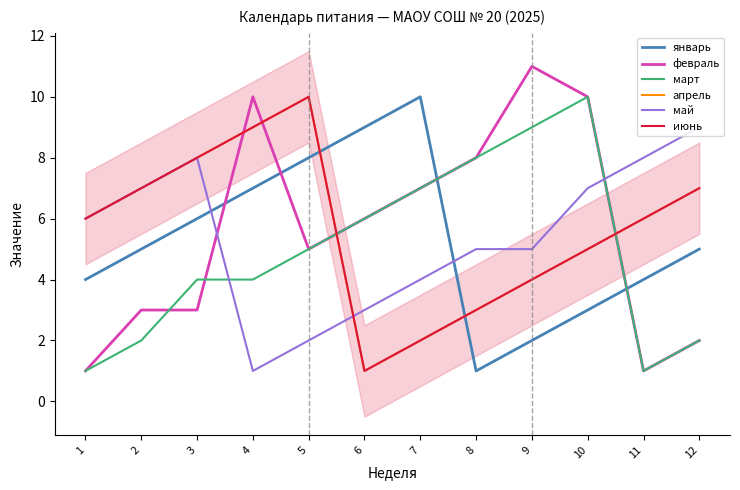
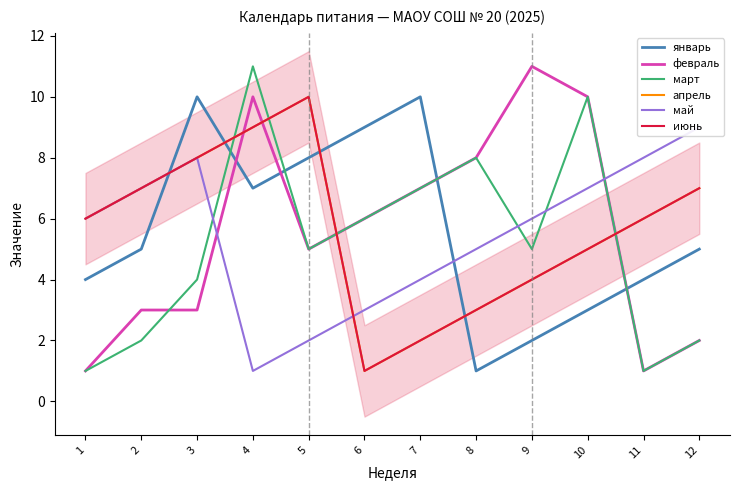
январь, 3: 6 -> 10
март, 4: 4 -> 11
март, 9: 9 -> 5
май, 9: 5 -> 6
